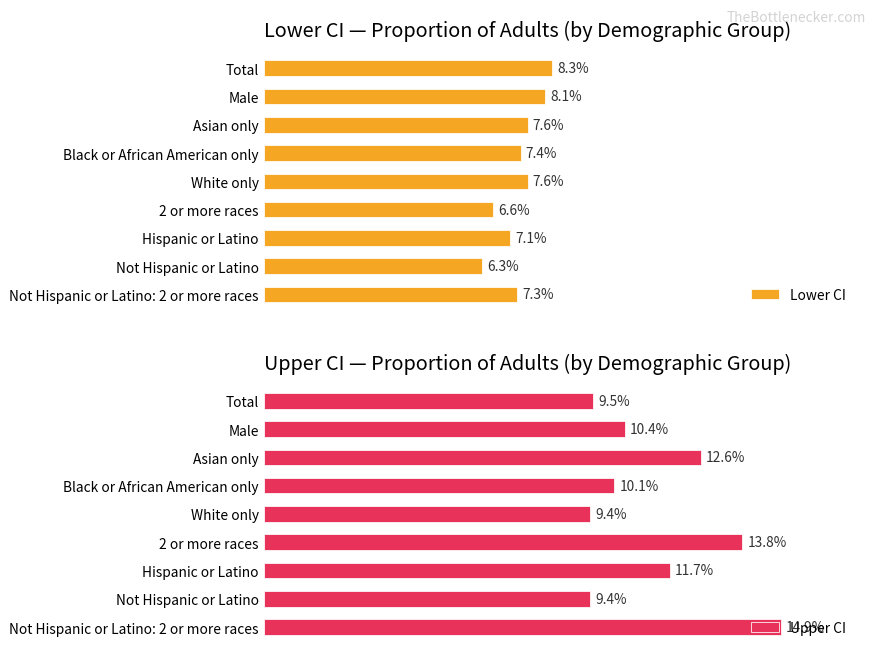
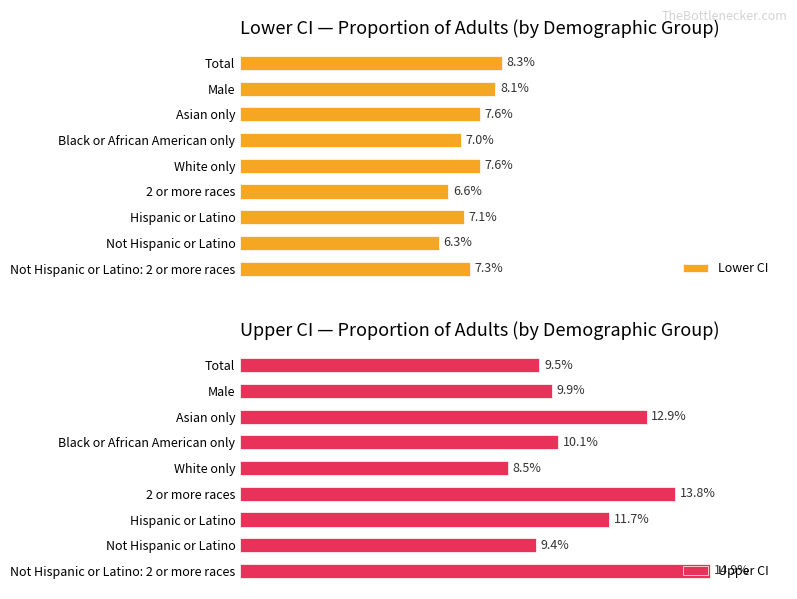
Lower CI — Proportion of Adults (by Demographic Group), Black or African American only: 7.4% -> 7.0%
Upper CI — Proportion of Adults (by Demographic Group), Male: 10.4% -> 9.9%
Upper CI — Proportion of Adults (by Demographic Group), Asian only: 12.6% -> 12.9%
Upper CI — Proportion of Adults (by Demographic Group), White only: 9.4% -> 8.5%
